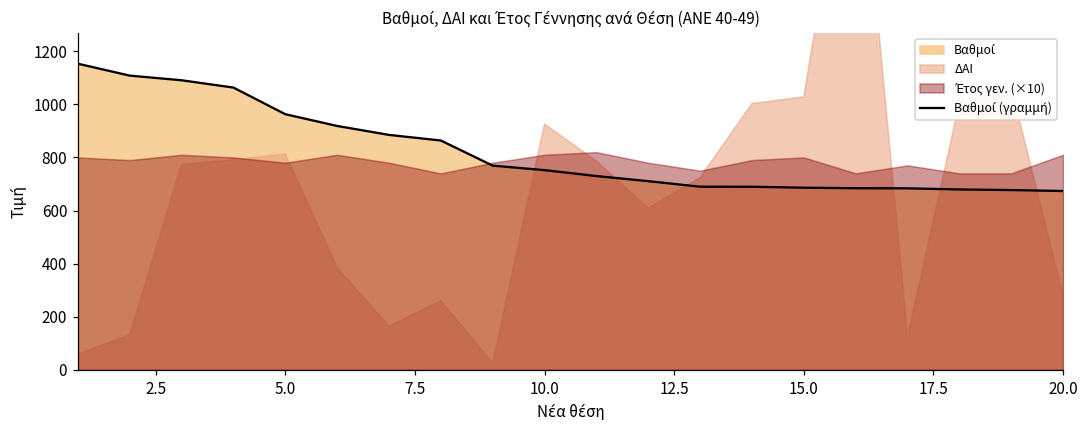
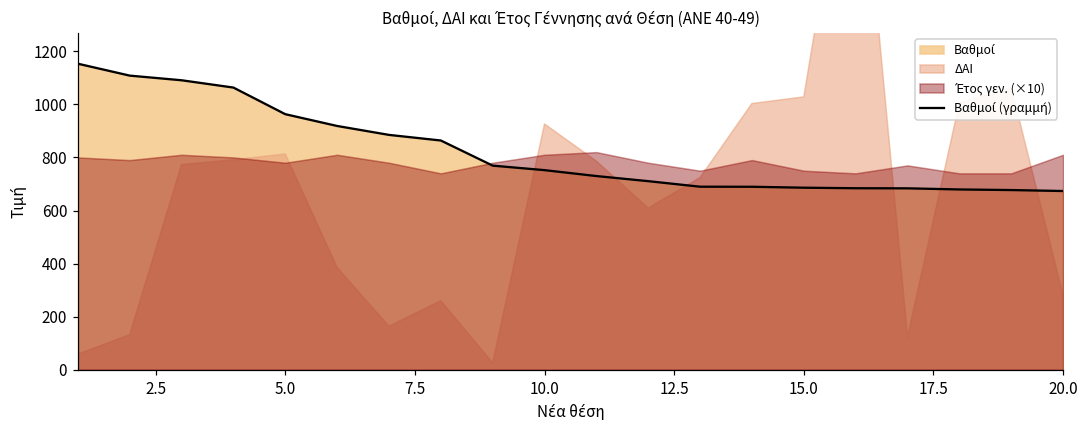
Έτος γεν. (×10), 15.0: 800 -> 750
